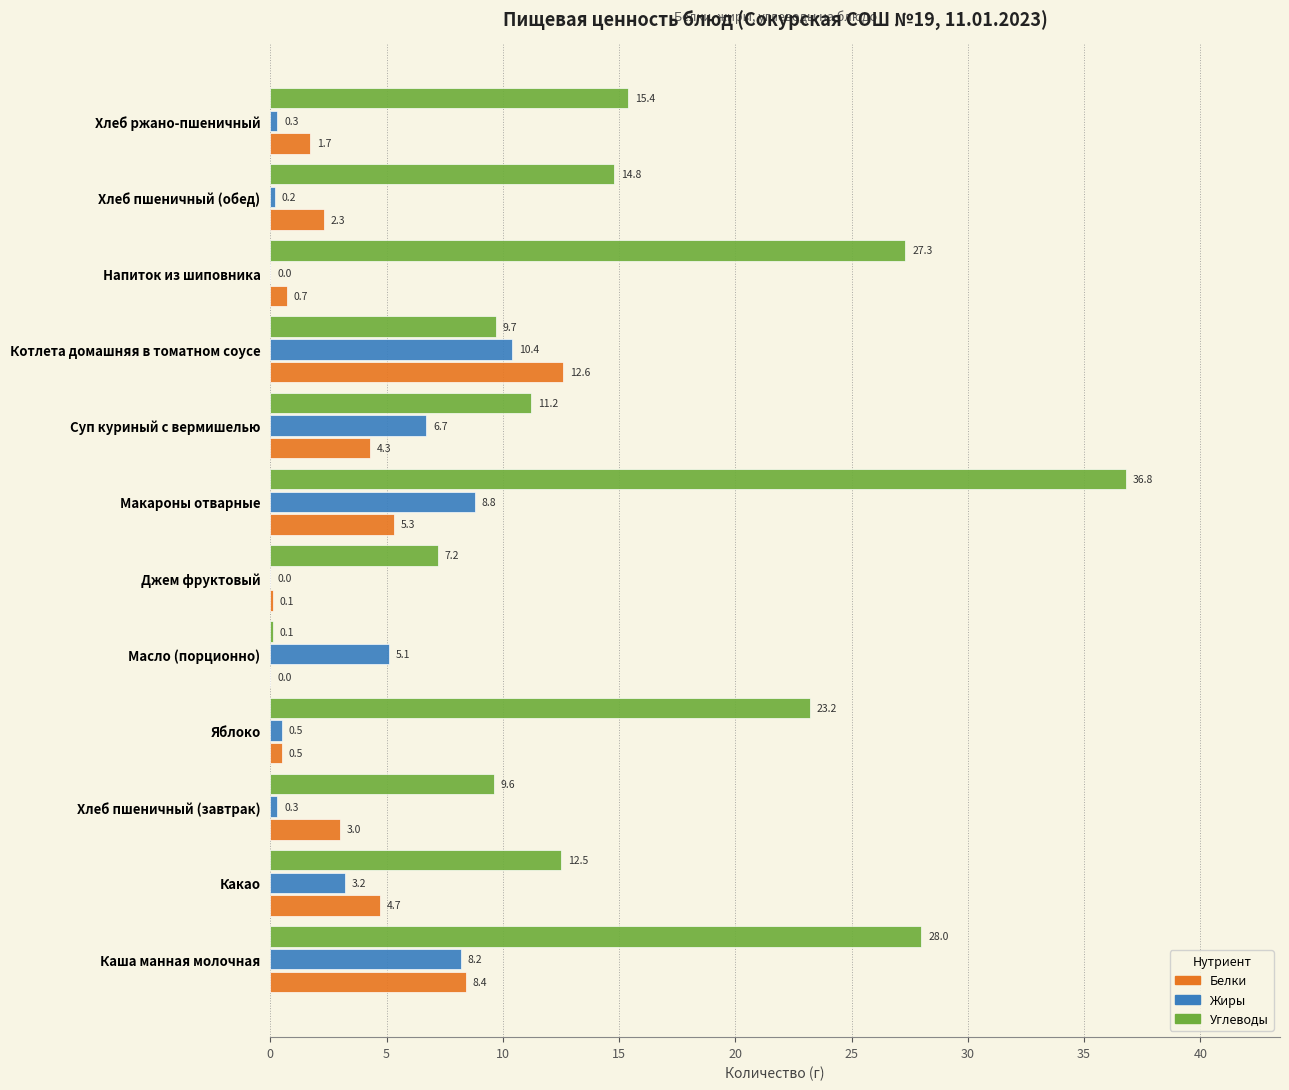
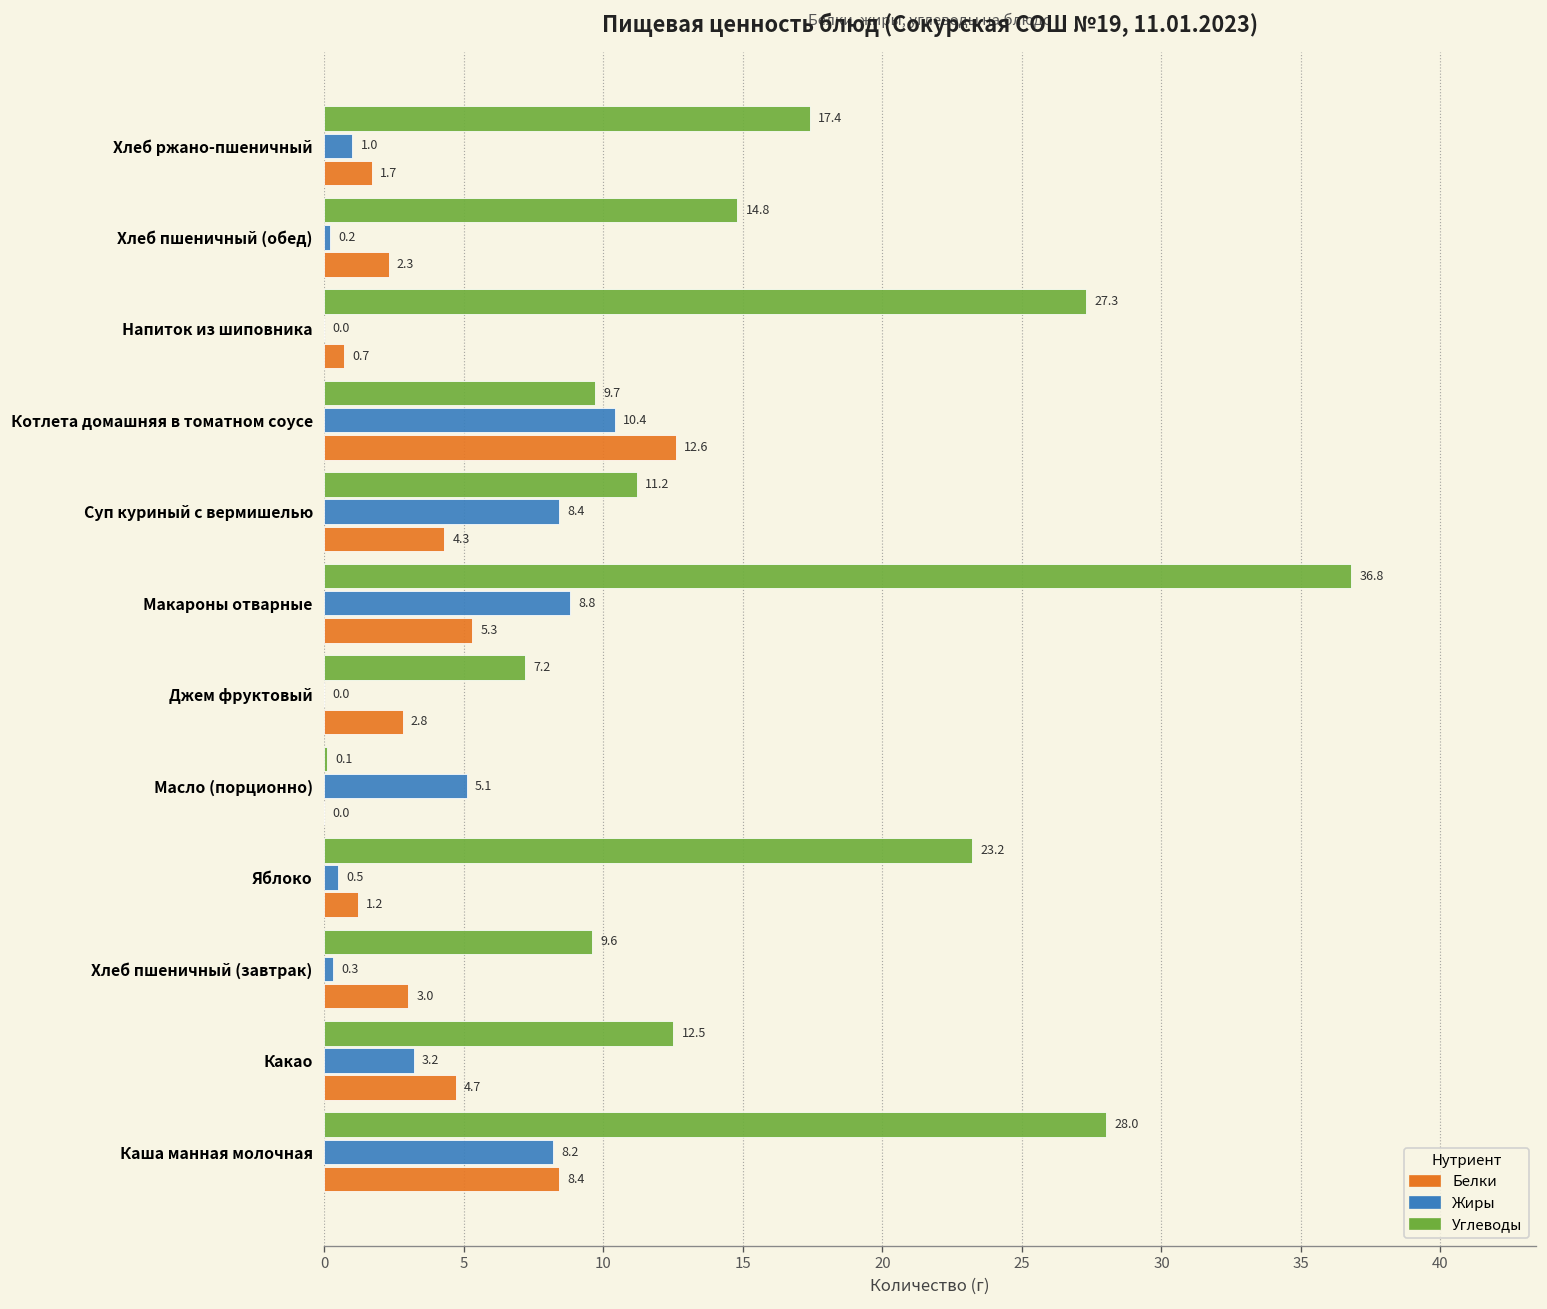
Углеводы, Хлеб ржано-пшеничный: 15.4 -> 17.4
Жиры, Хлеб ржано-пшеничный: 0.3 -> 1.0
Жиры, Суп куриный с вермишелью: 6.7 -> 8.4
Белки, Джем фруктовый: 0.1 -> 2.8
Белки, Яблоко: 0.5 -> 1.2
